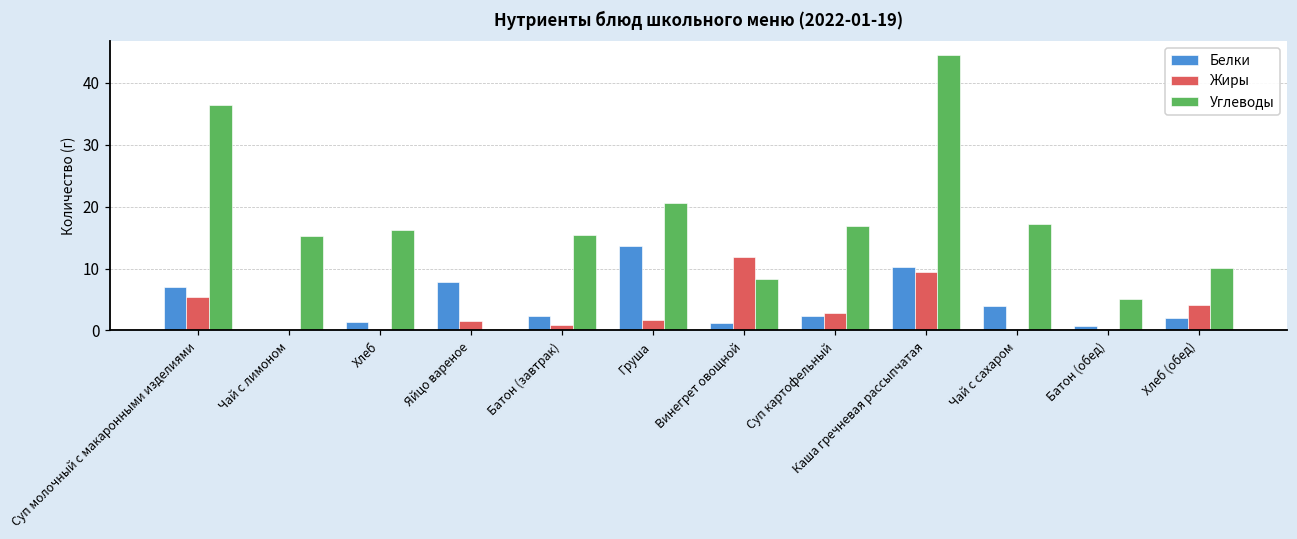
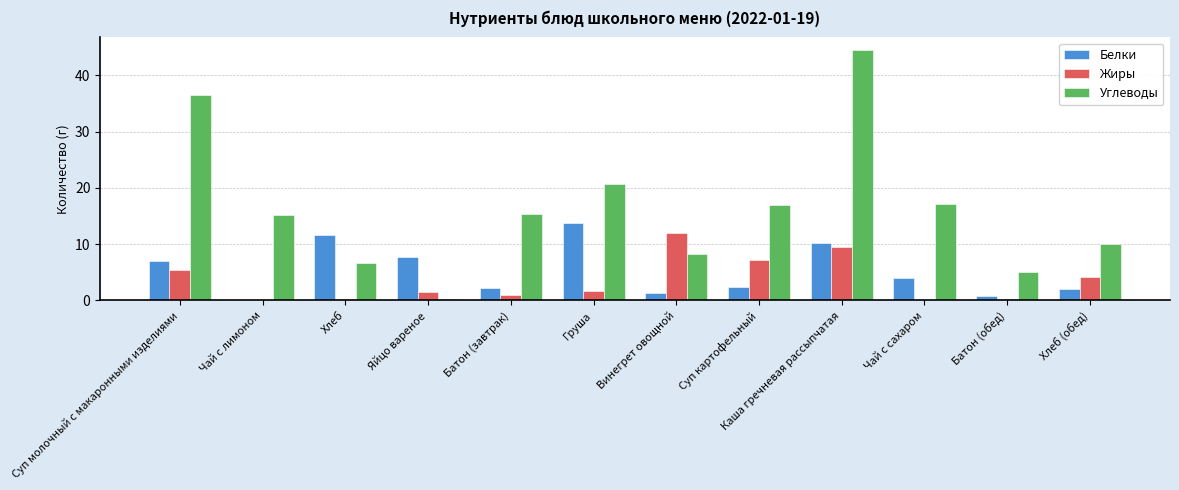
Белки, Хлеб: 1 -> 12
Углеводы, Хлеб: 16 -> 7
Жиры, Суп картофельный: 3 -> 7
